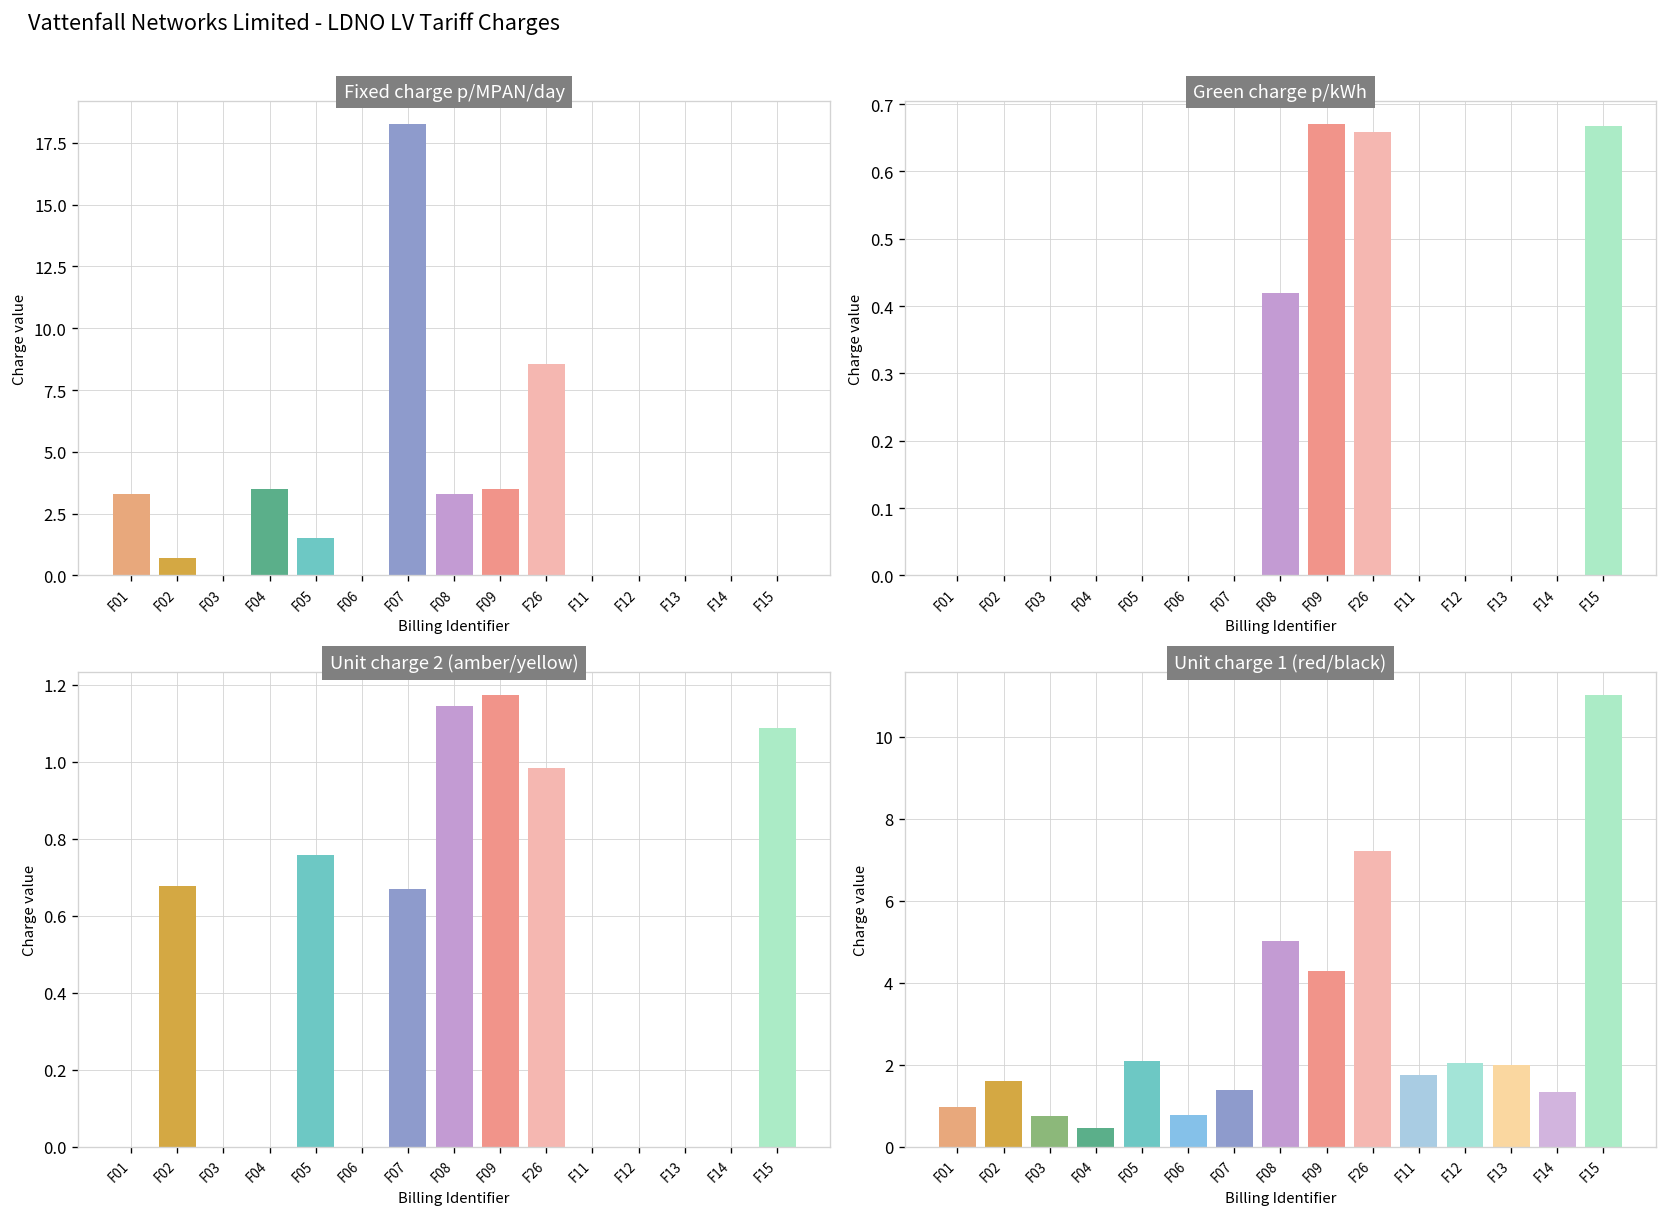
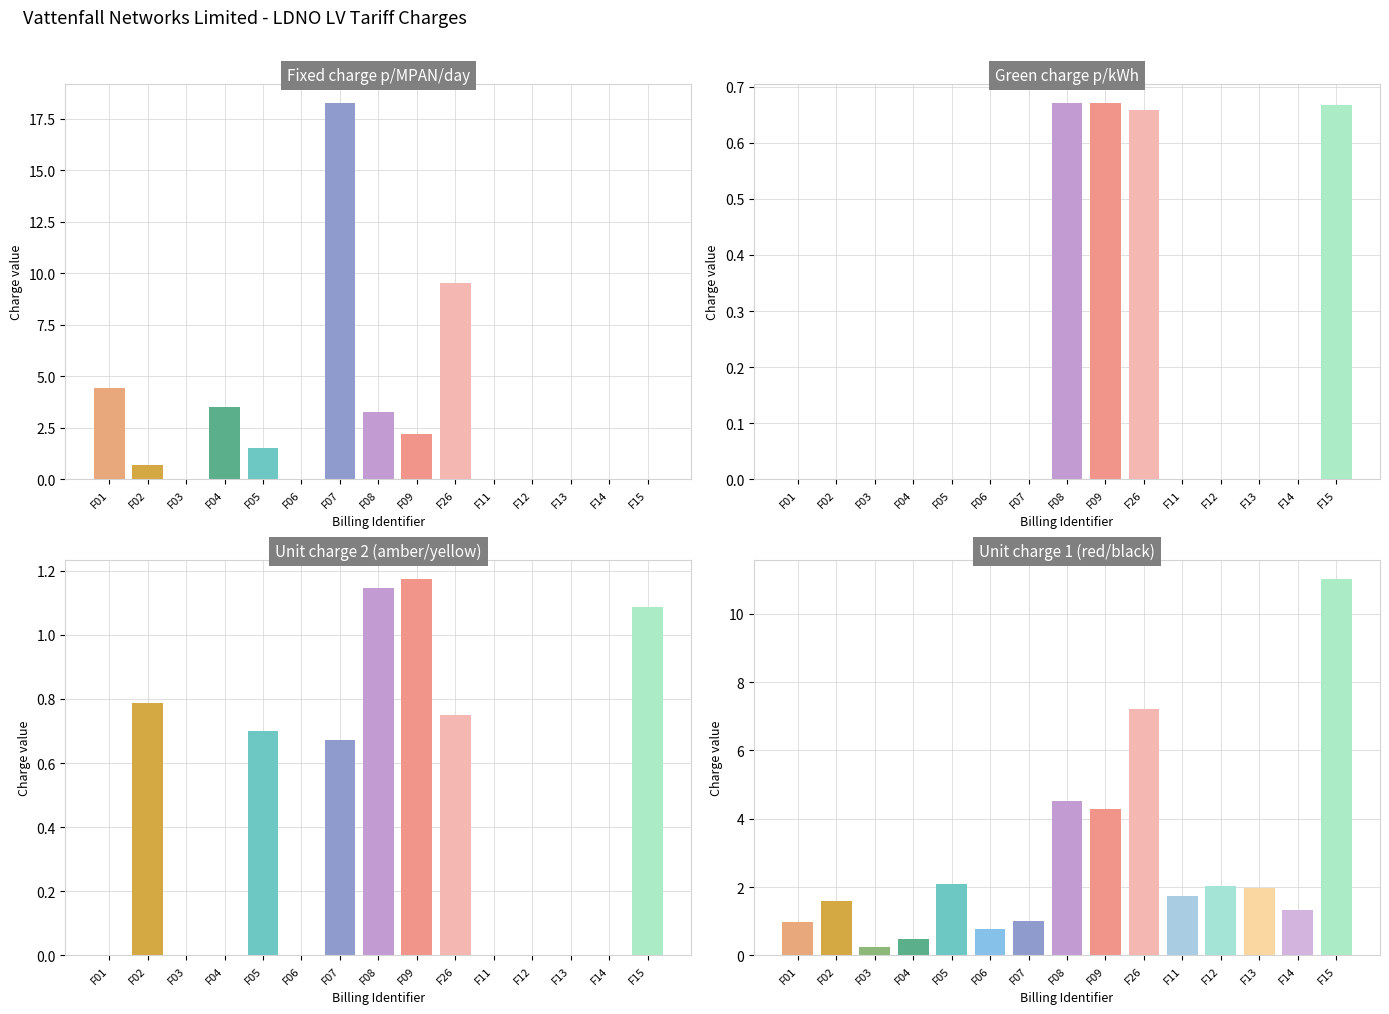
Fixed charge p/MPAN/day, F01: 3.3 -> 4.5
Fixed charge p/MPAN/day, F09: 3.5 -> 2.2
Fixed charge p/MPAN/day, F26: 8.6 -> 9.5
Green charge p/kWh, F08: 0.42 -> 0.67
Unit charge 2 (amber/yellow), F02: 0.68 -> 0.79
Unit charge 2 (amber/yellow), F05: 0.76 -> 0.70
Unit charge 2 (amber/yellow), F26: 0.98 -> 0.75
Unit charge 1 (red/black), F03: 0.7 -> 0.3
Unit charge 1 (red/black), F07: 1.4 -> 1.0
Unit charge 1 (red/black), F08: 5.0 -> 4.5
